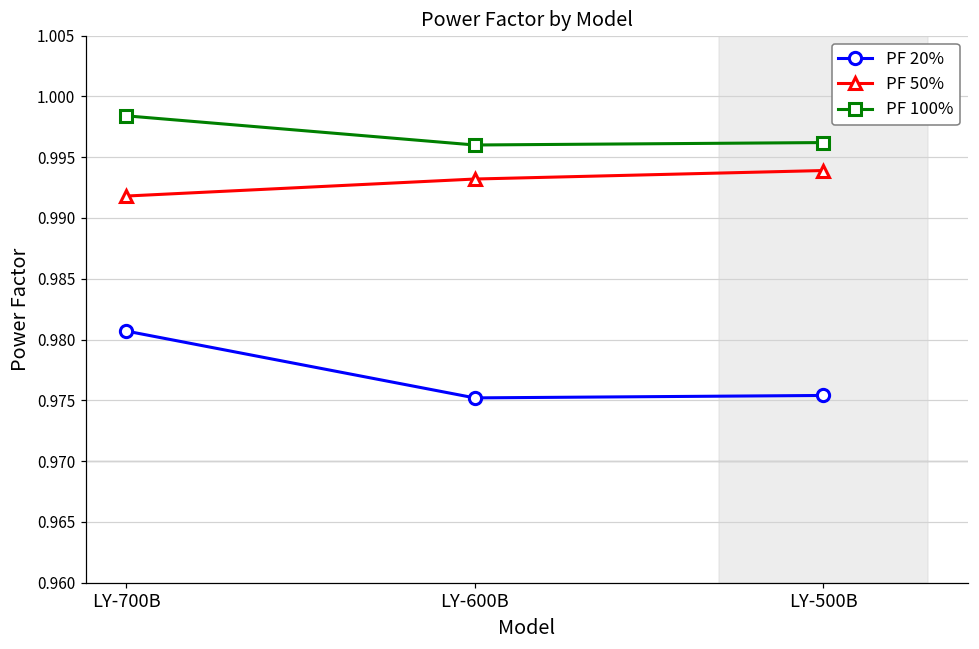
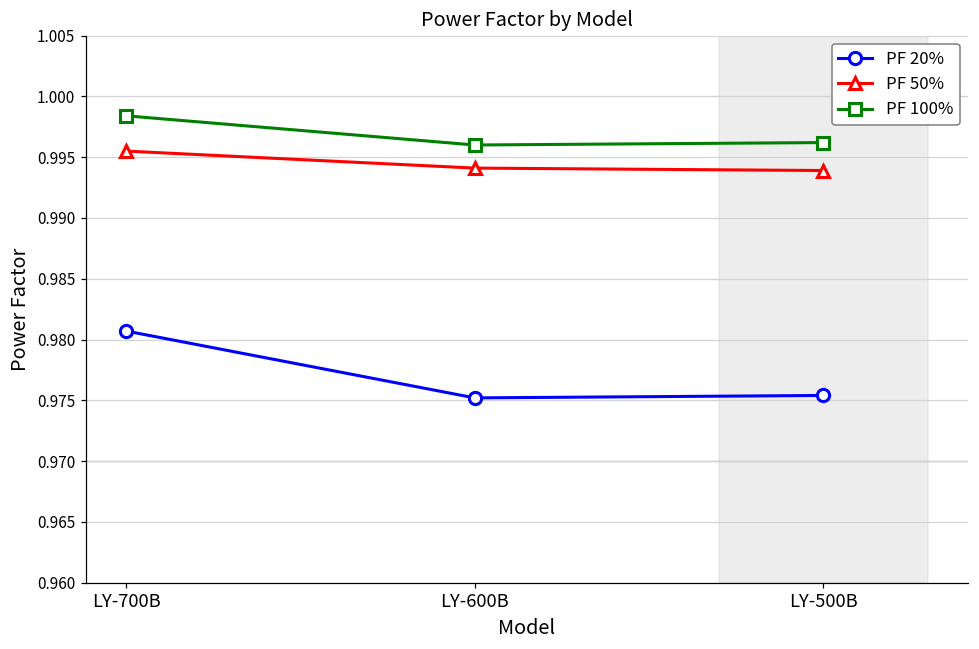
PF 50%, LY-700B: 0.9918 -> 0.9955
PF 50%, LY-600B: 0.9932 -> 0.9941
